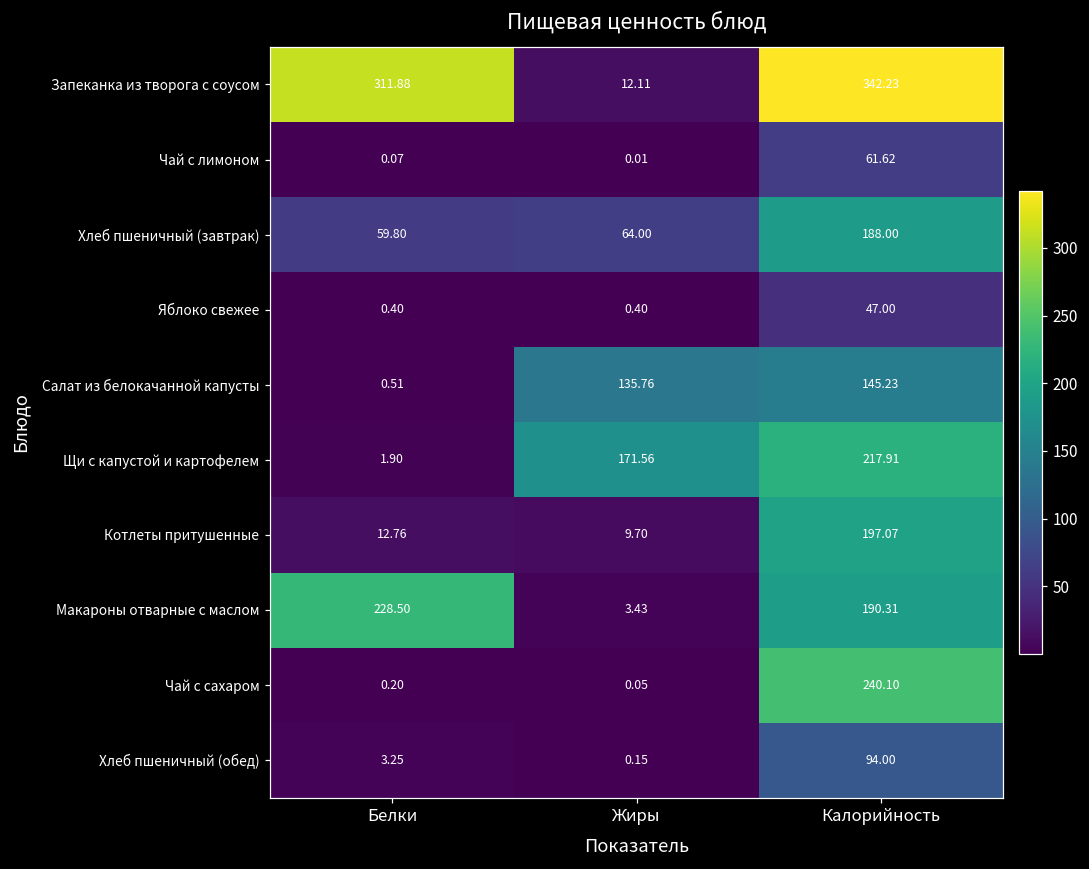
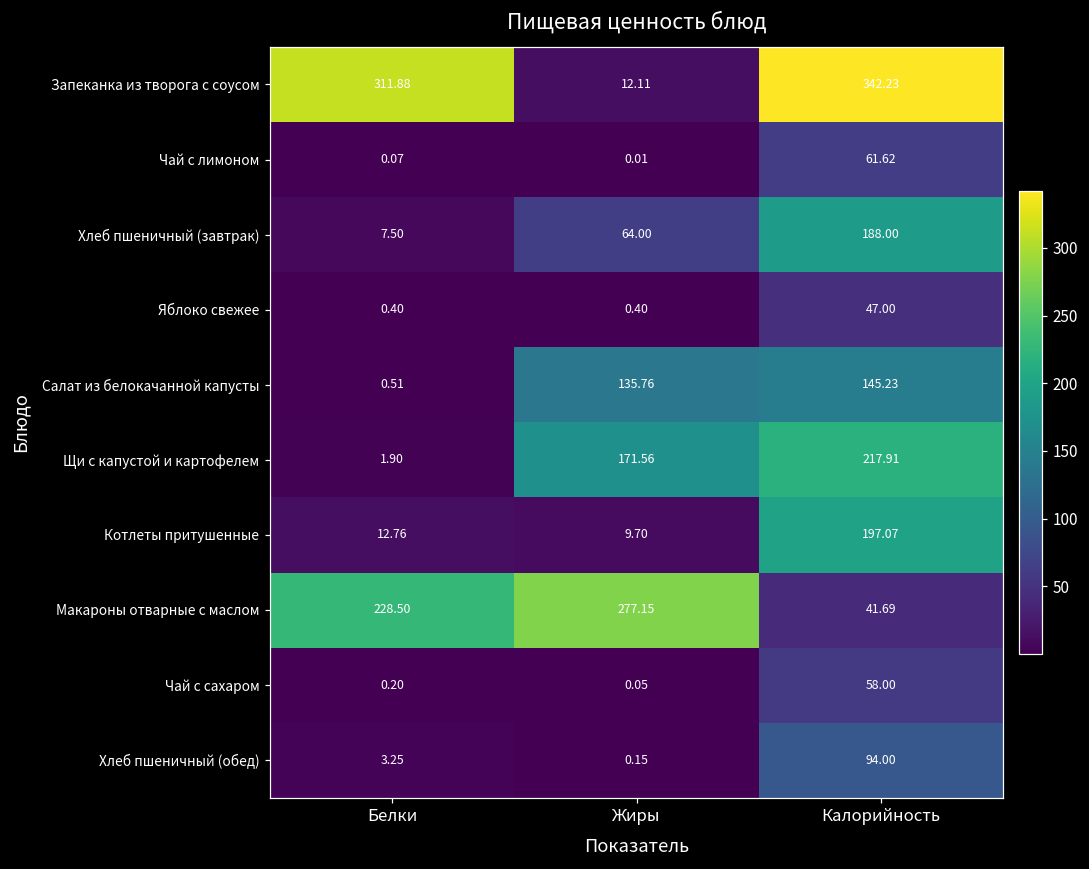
Хлеб пшеничный (завтрак), Белки: 59.80 -> 7.50
Макароны отварные с маслом, Жиры: 3.43 -> 277.15
Макароны отварные с маслом, Калорийность: 190.31 -> 41.69
Чай с сахаром, Калорийность: 240.10 -> 58.00
